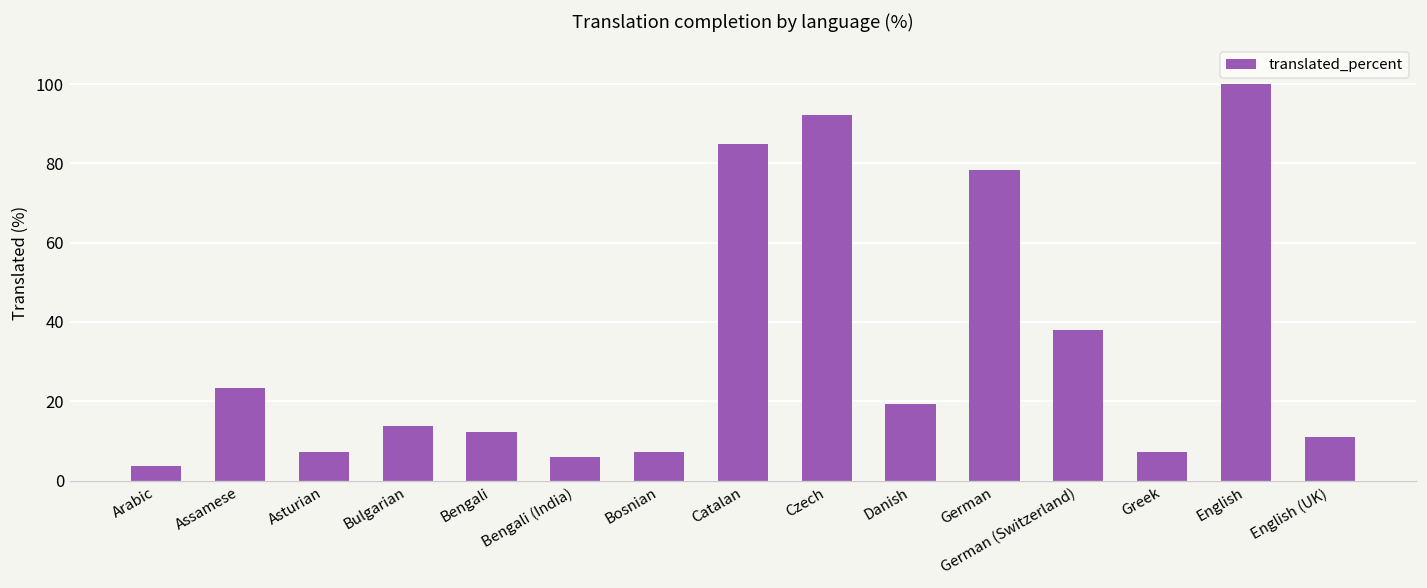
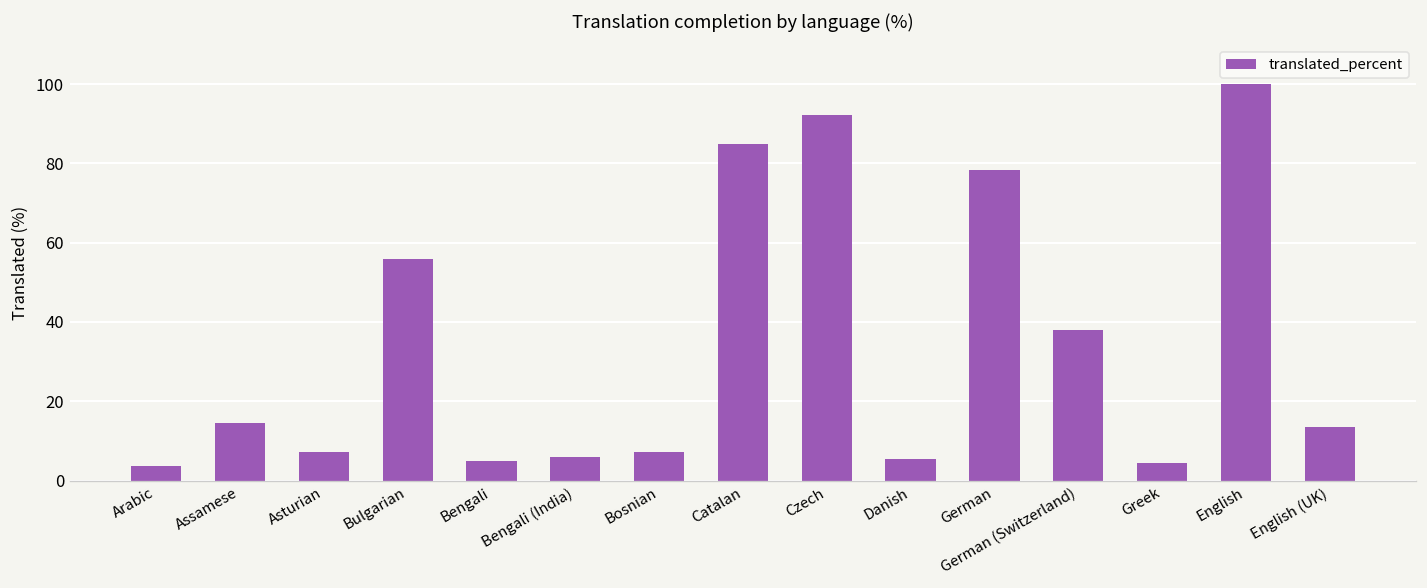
Assamese: 23 -> 14
Bulgarian: 14 -> 56
Bengali: 12 -> 5
Danish: 19 -> 6
Greek: 7 -> 4
English (UK): 11 -> 14
